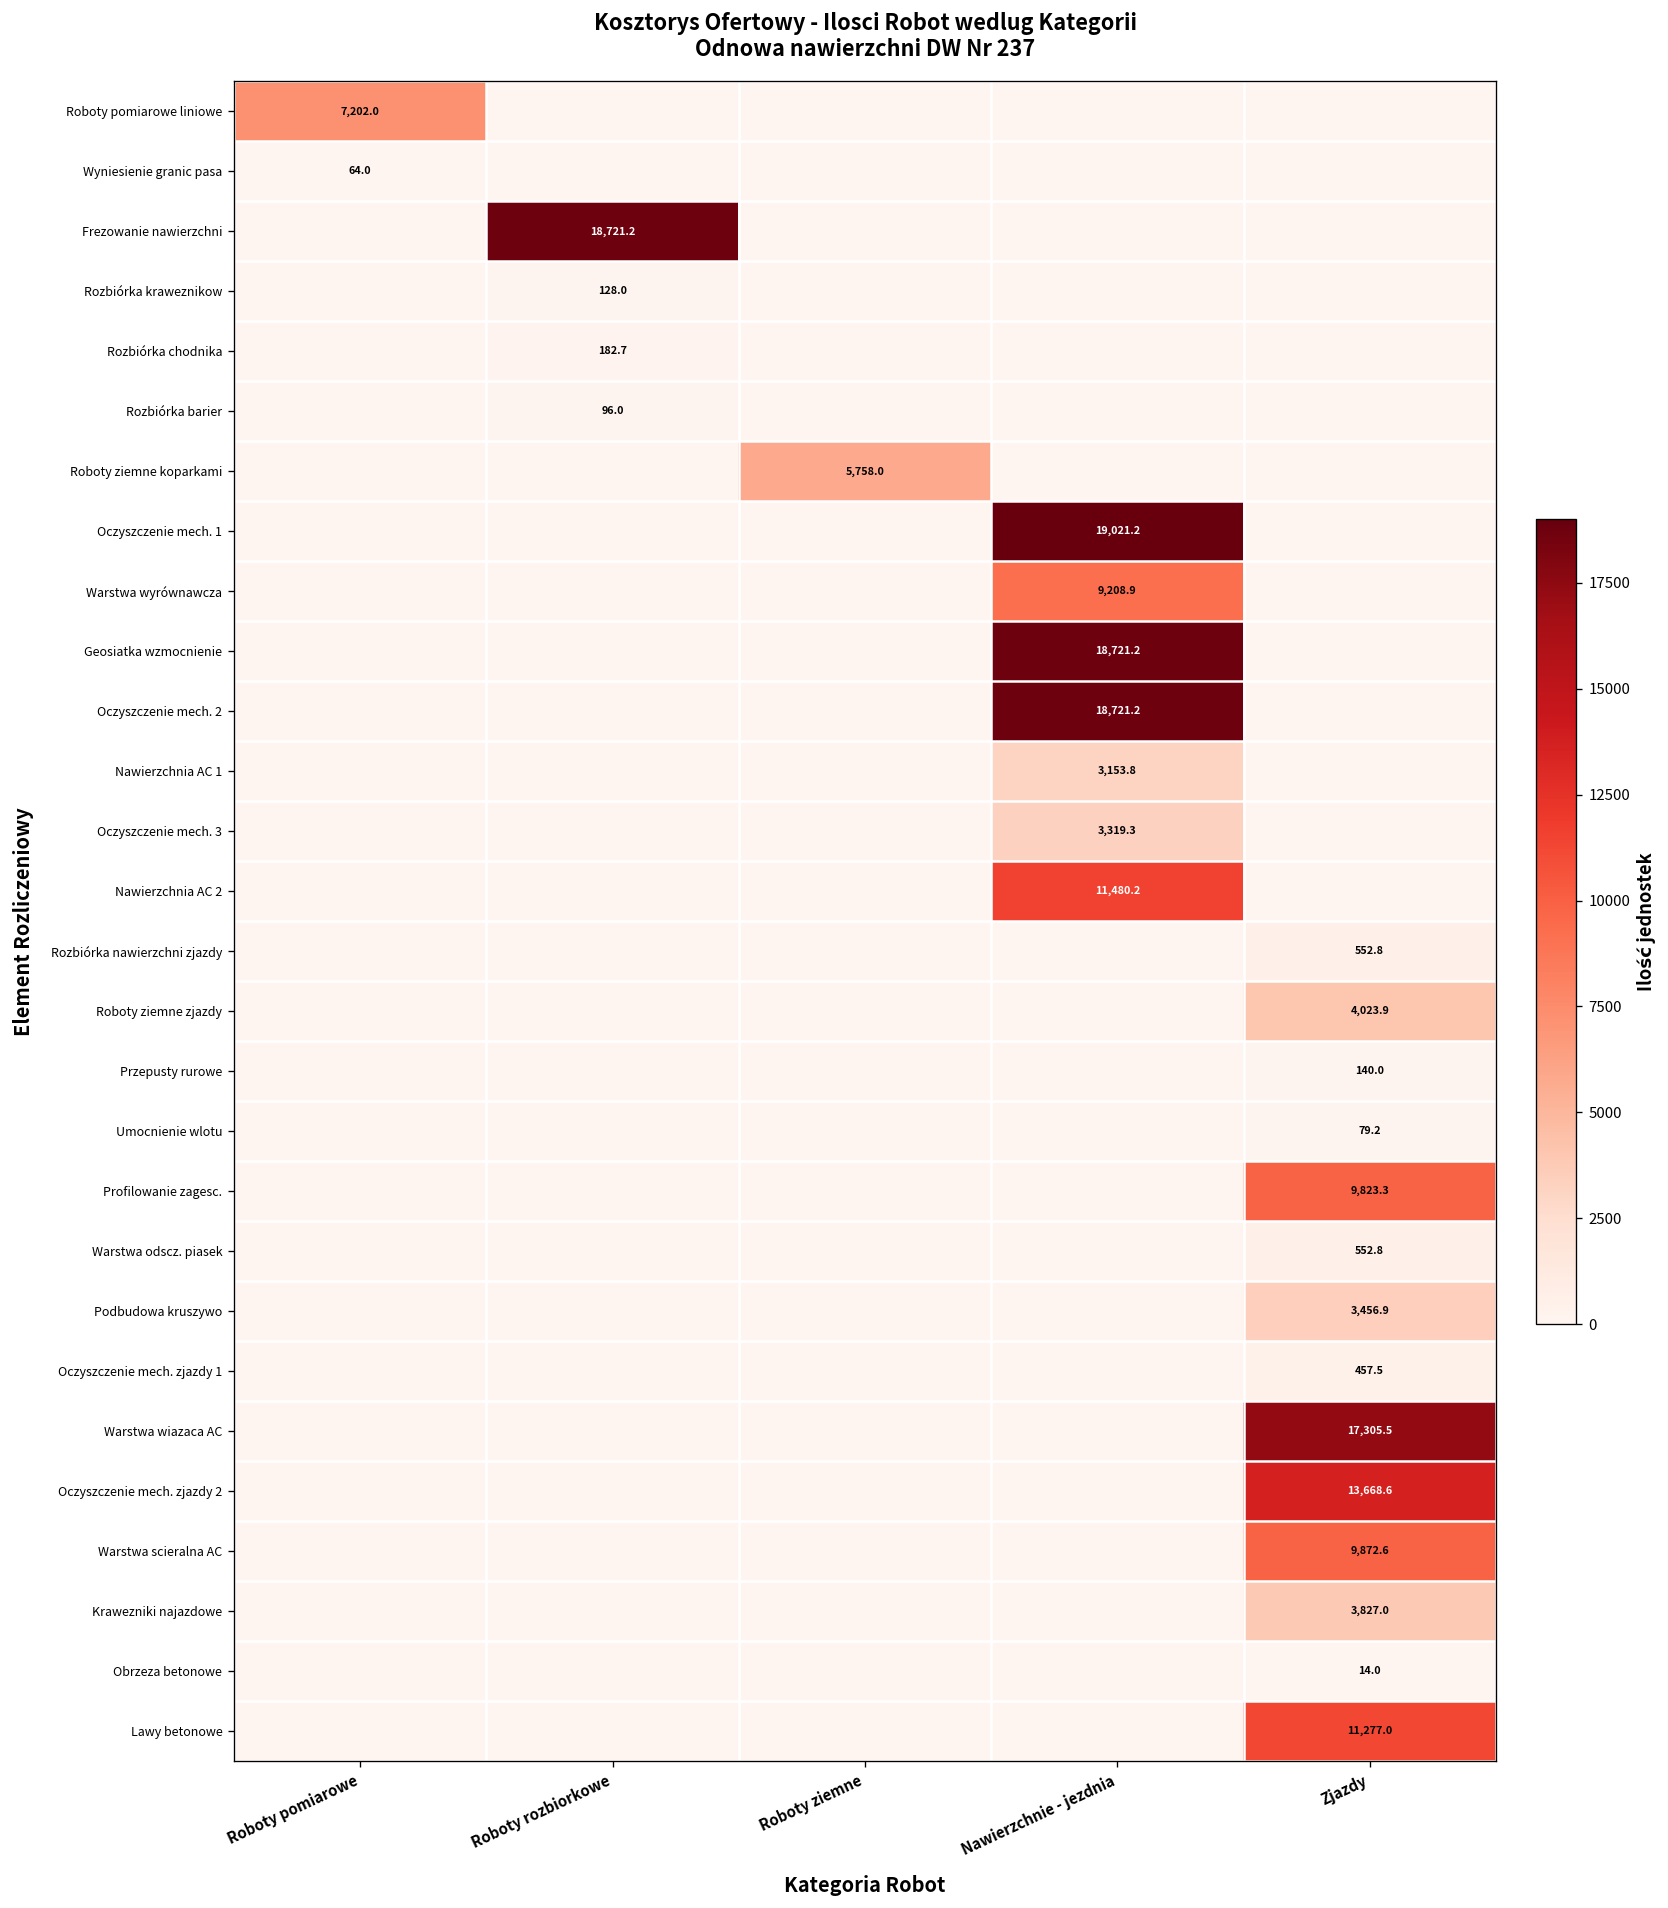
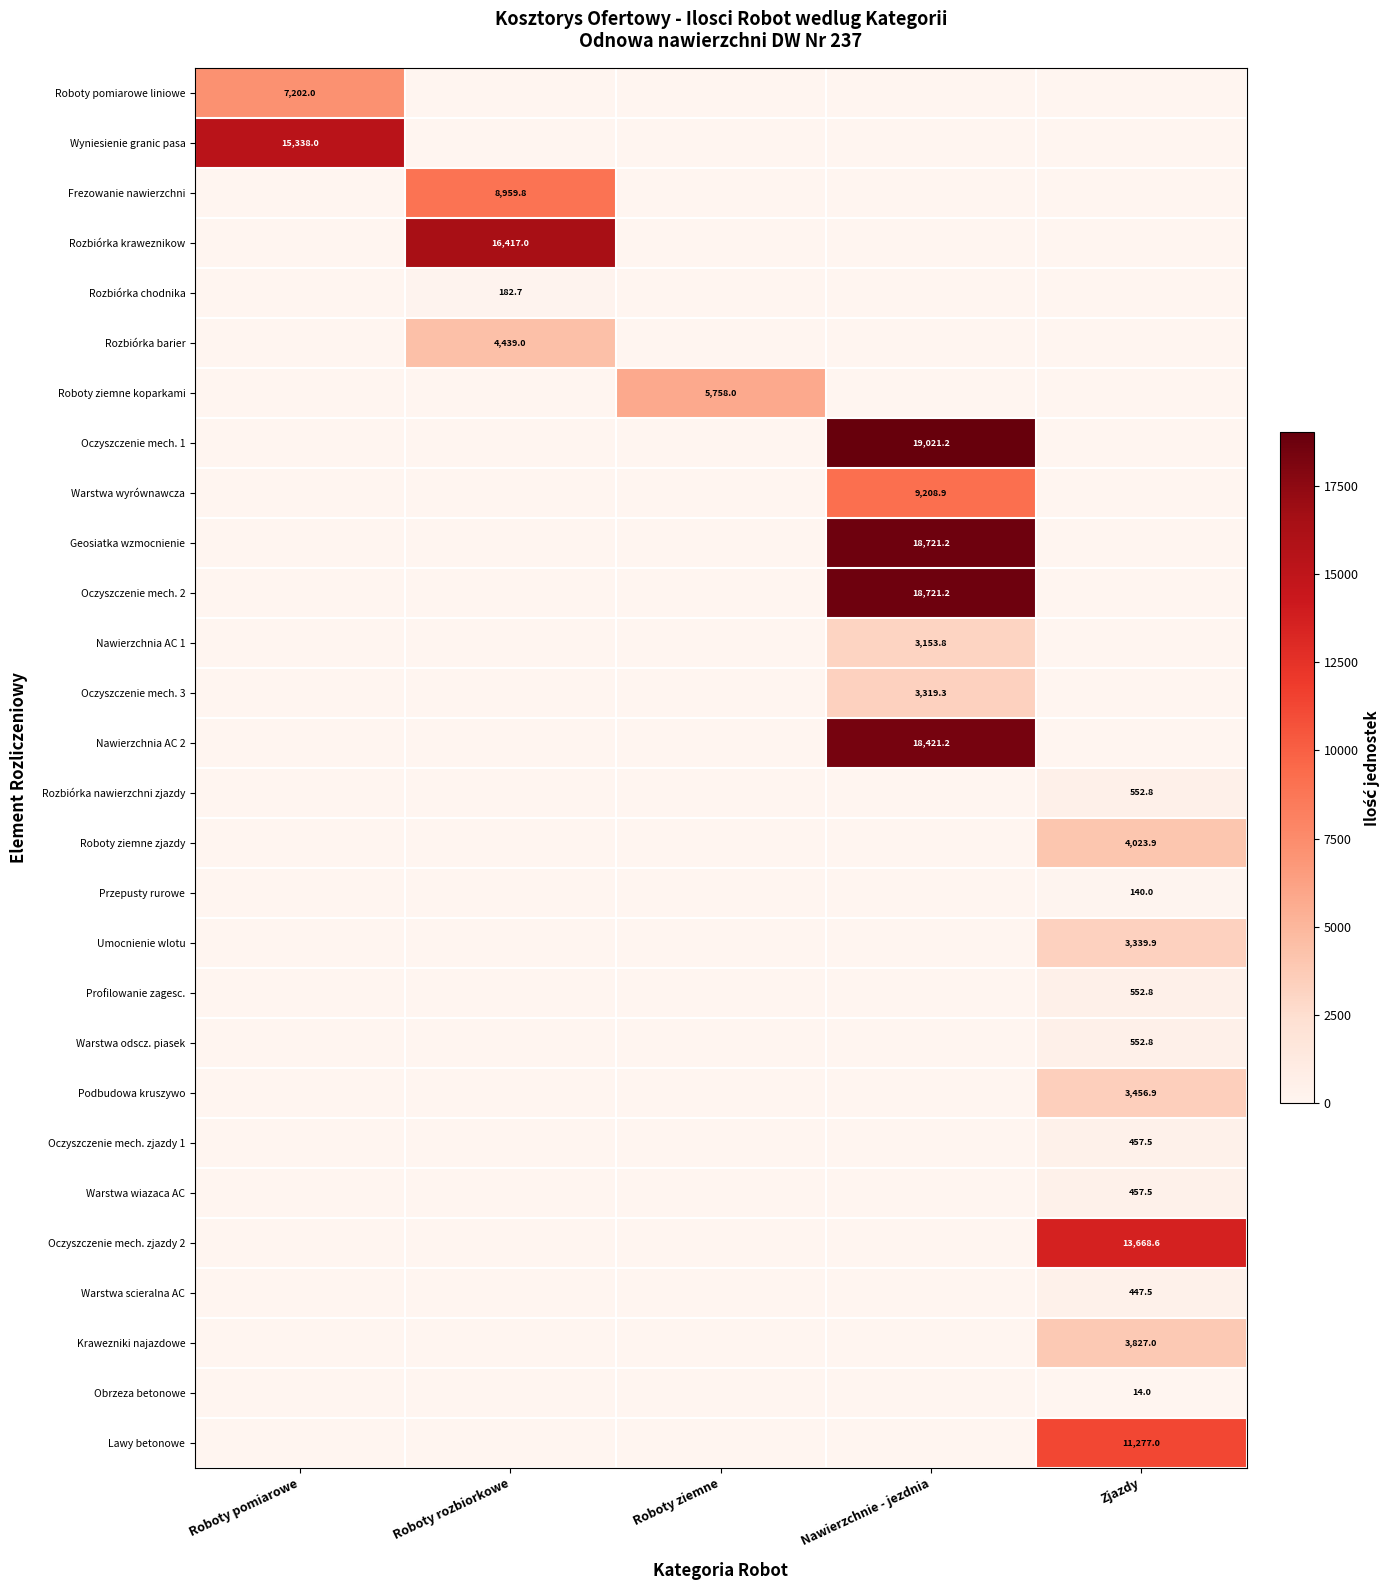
Wyniesienie granic pasa, Roboty pomiarowe: 64.0 -> 15,338.0
Frezowanie nawierzchni, Roboty rozbiorkowe: 18,721.2 -> 8,959.8
Rozbiórka kraweznikow, Roboty rozbiorkowe: 128.0 -> 16,417.0
Rozbiórka barier, Roboty rozbiorkowe: 96.0 -> 4,439.0
Nawierzchnia AC 2, Nawierzchnie - jezdnia: 11,480.2 -> 18,421.2
Umocnienie wlotu, Zjazdy: 79.2 -> 3,339.9
Profilowanie zagesc., Zjazdy: 9,823.3 -> 552.8
Warstwa wiazaca AC, Zjazdy: 17,305.5 -> 457.5
Warstwa scieralna AC, Zjazdy: 9,872.6 -> 447.5
